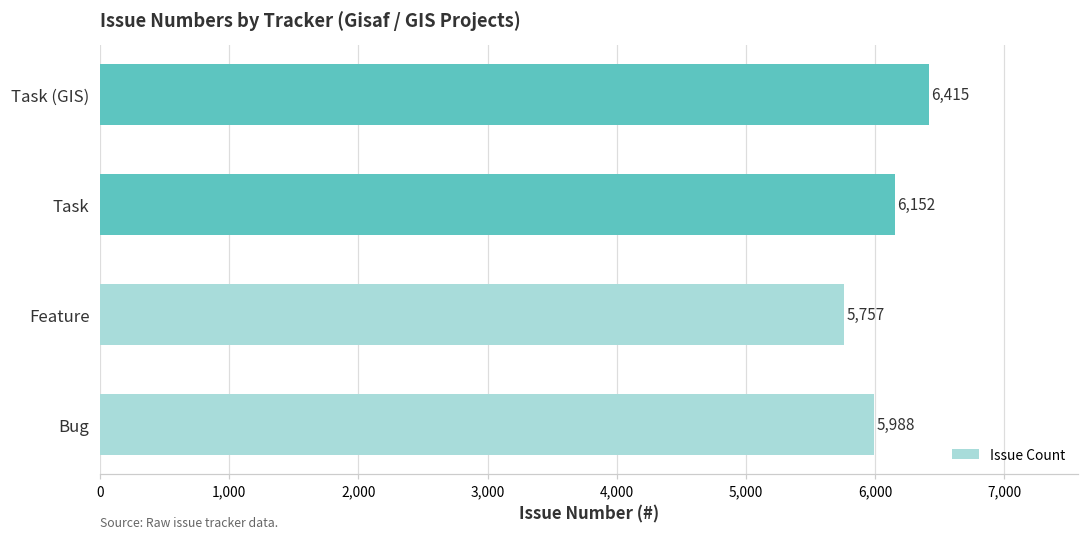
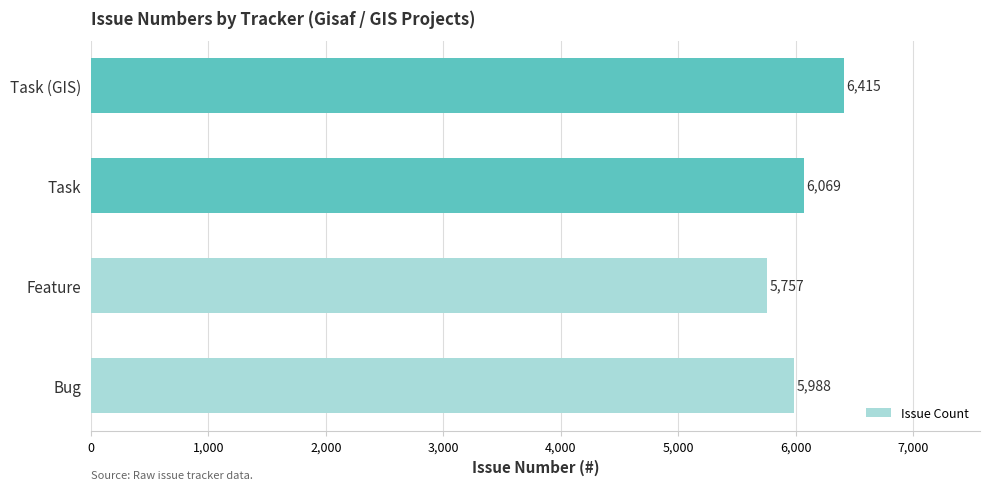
Task: 6,152 -> 6,069
